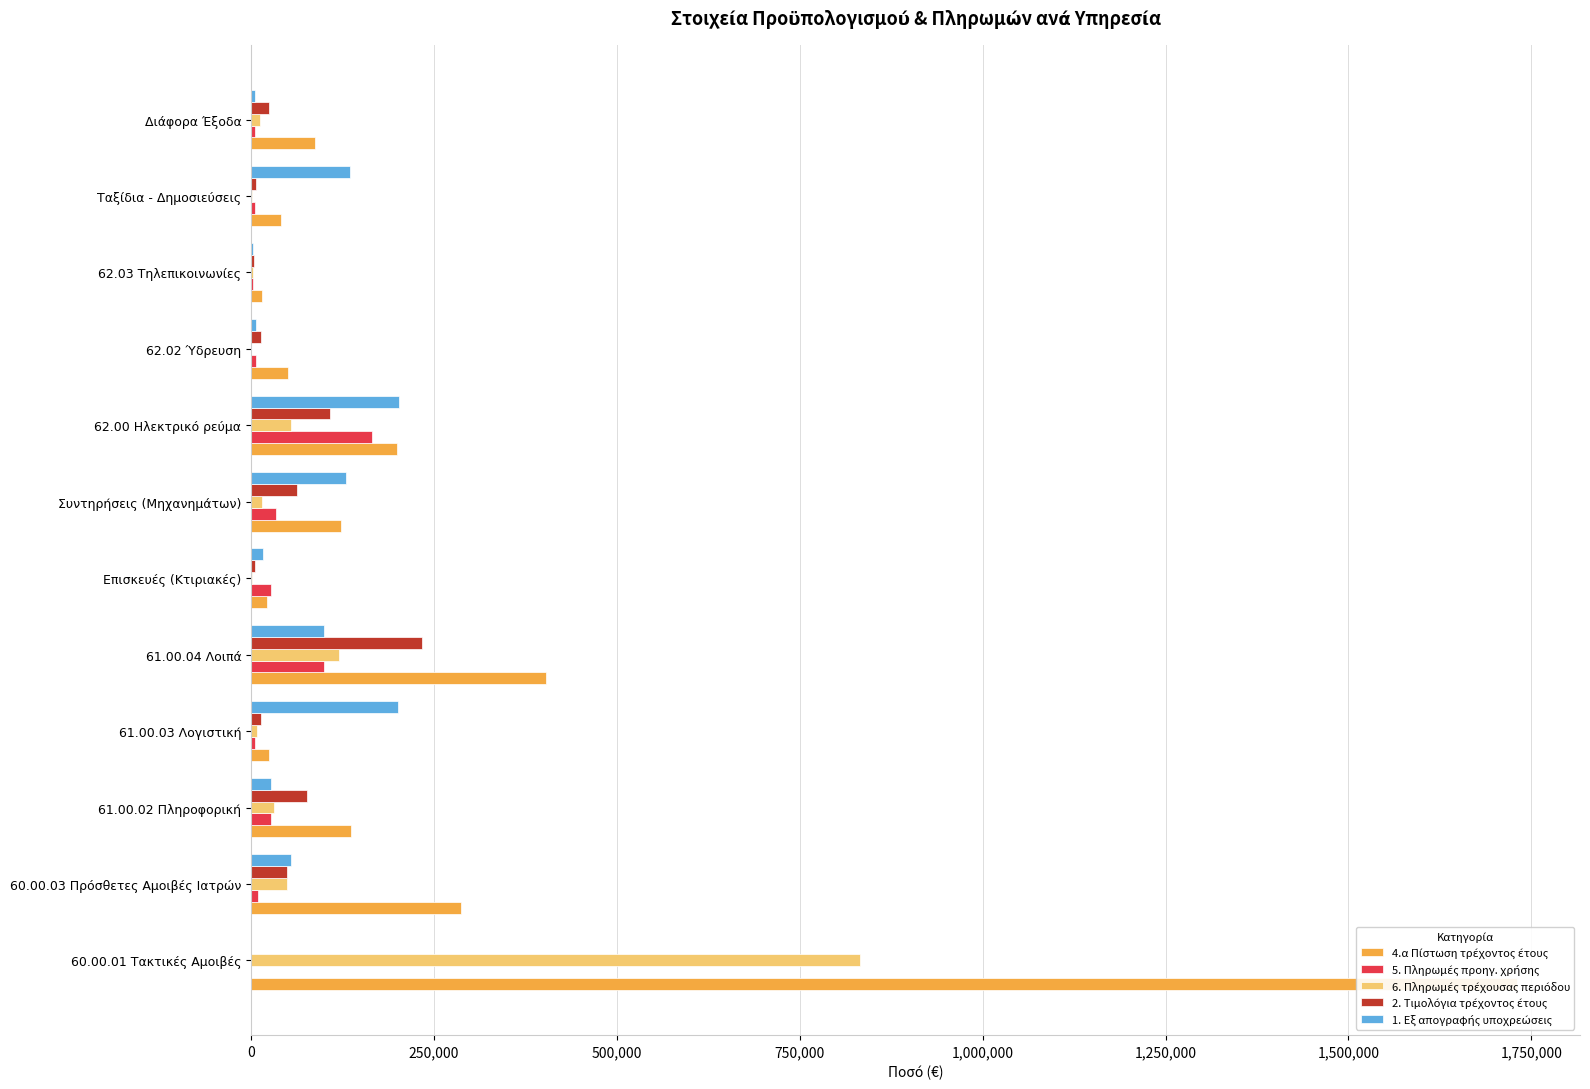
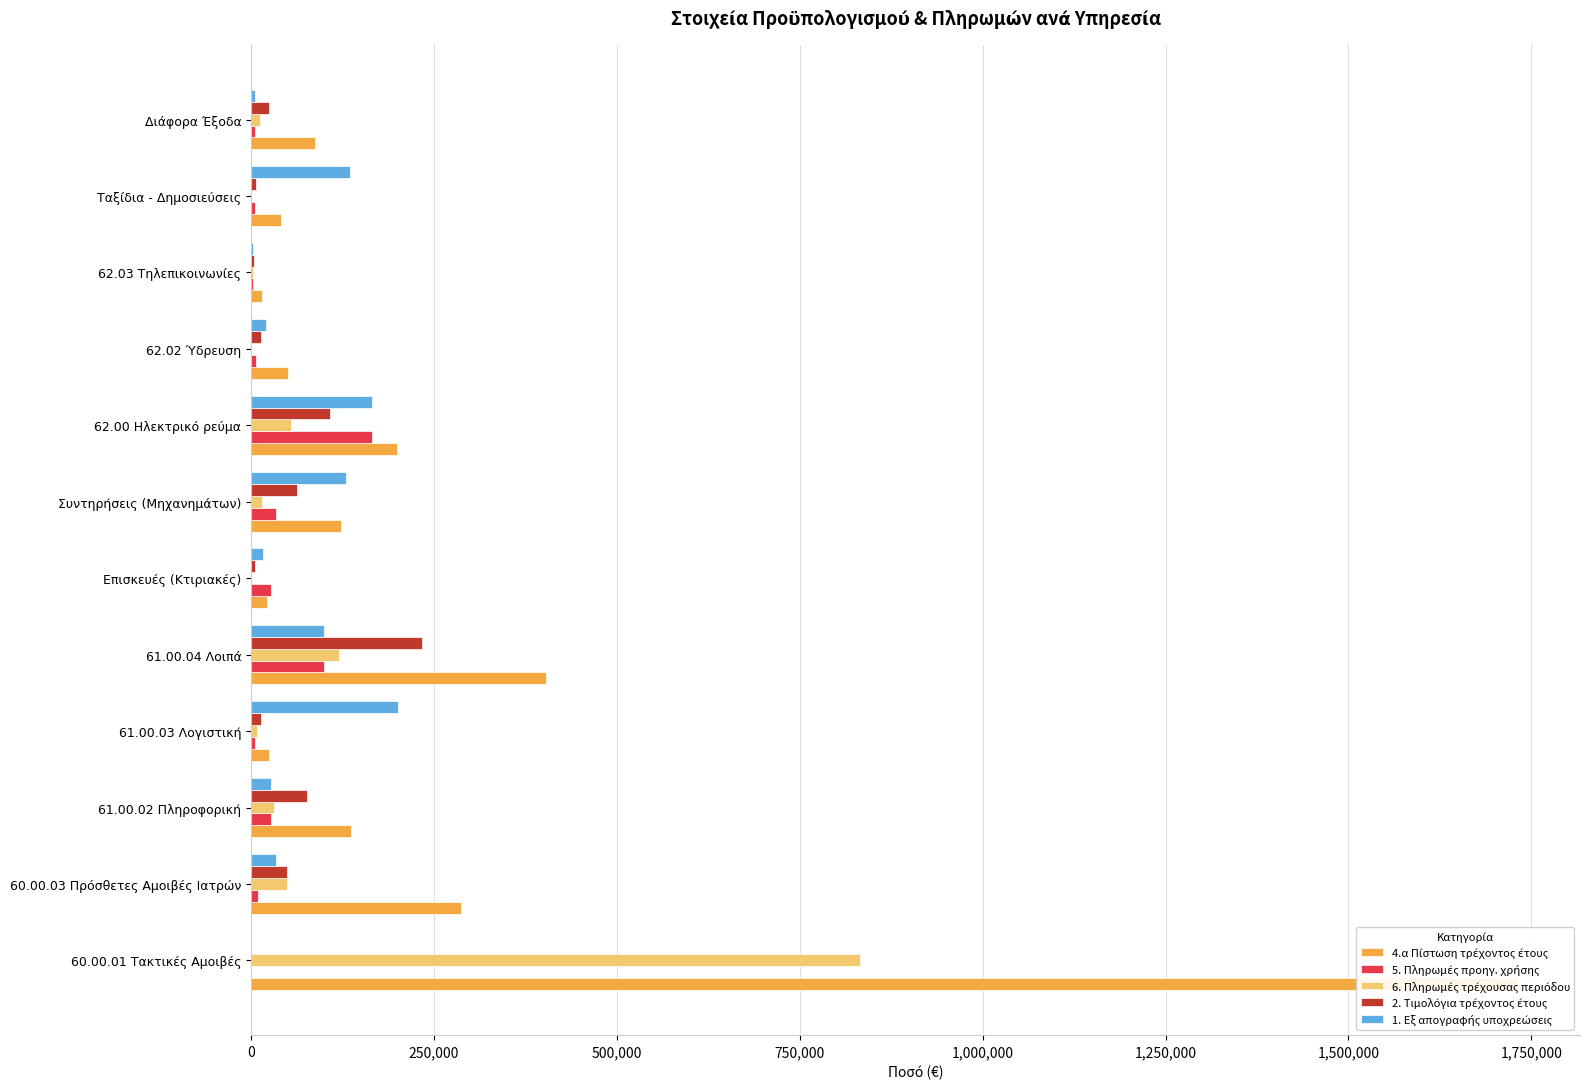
1. Εξ απογραφής υποχρεώσεις, 62.02 Ύδρευση: 10,000 -> 20,000
1. Εξ απογραφής υποχρεώσεις, 62.00 Ηλεκτρικό ρεύμα: 200,000 -> 170,000
1. Εξ απογραφής υποχρεώσεις, 60.00.03 Πρόσθετες Αμοιβές Ιατρών: 50,000 -> 30,000
